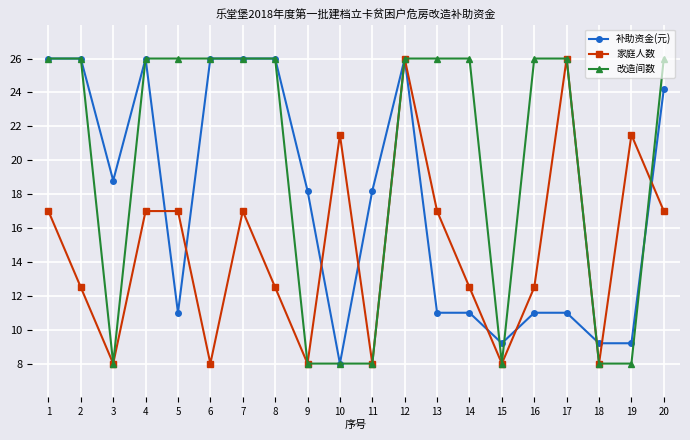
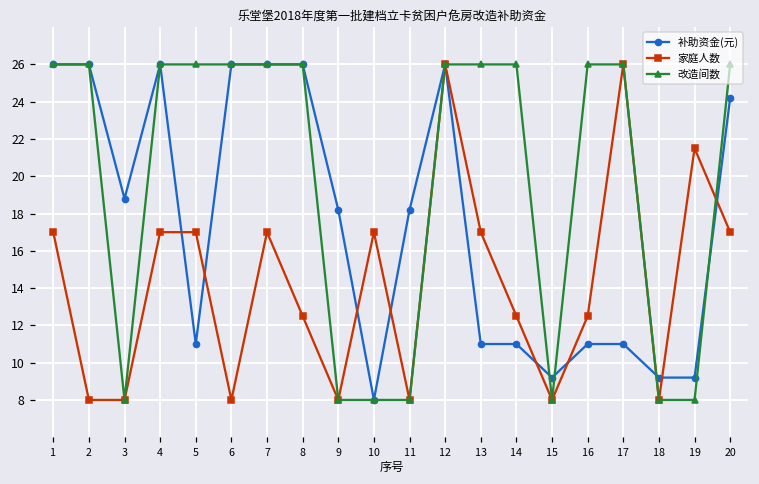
家庭人数, 2: 12.5 -> 8.0
家庭人数, 10: 21.5 -> 17.0
